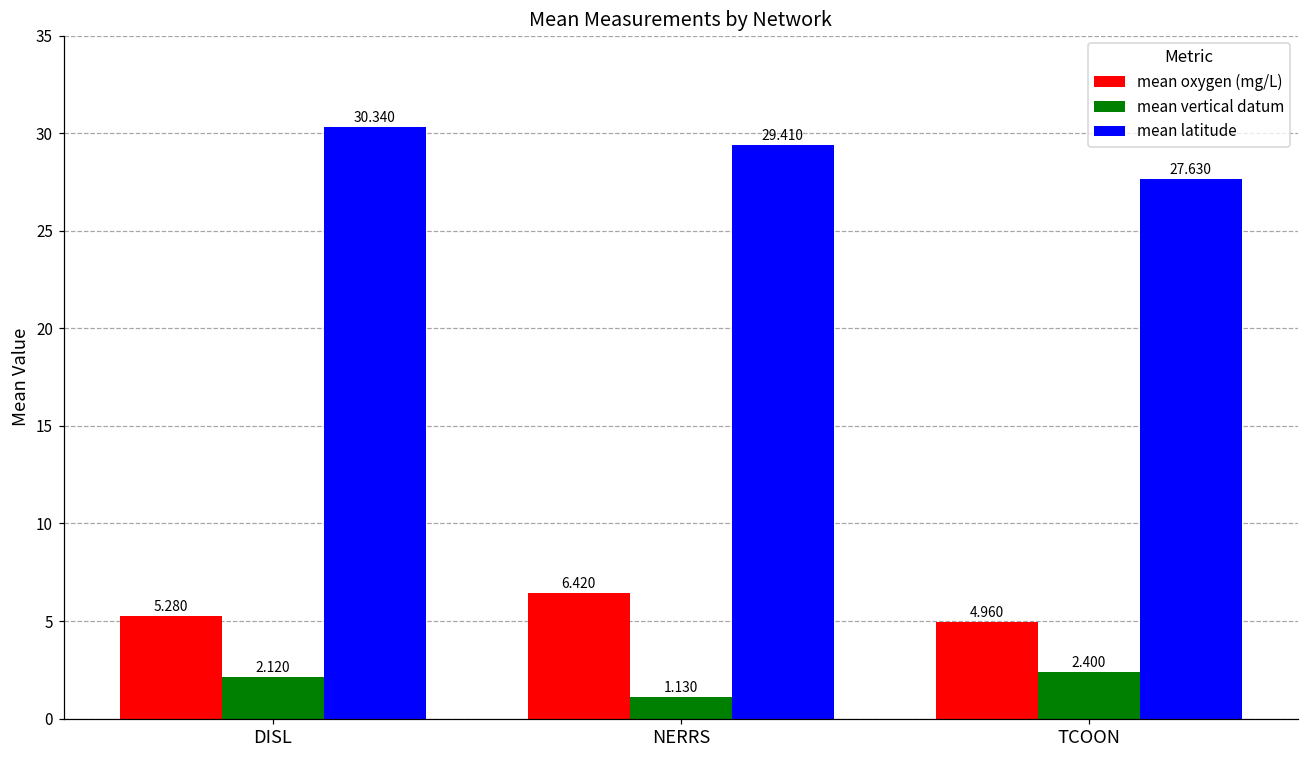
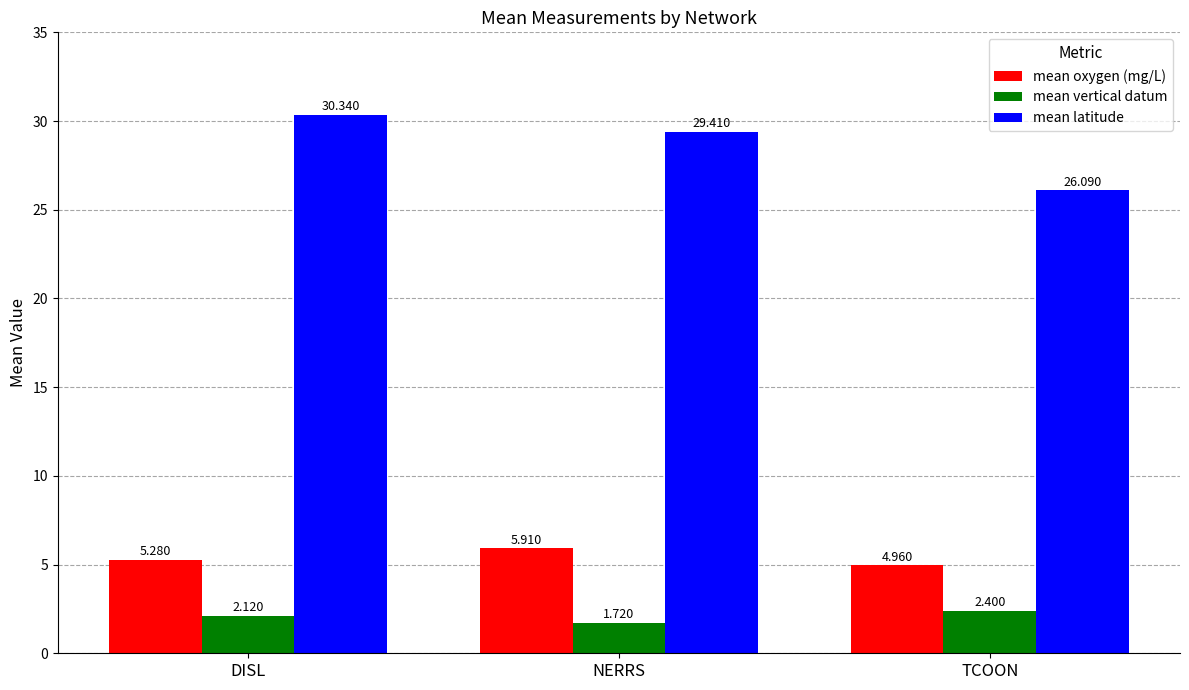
mean oxygen (mg/L), NERRS: 6.420 -> 5.910
mean vertical datum, NERRS: 1.130 -> 1.720
mean latitude, TCOON: 27.630 -> 26.090
